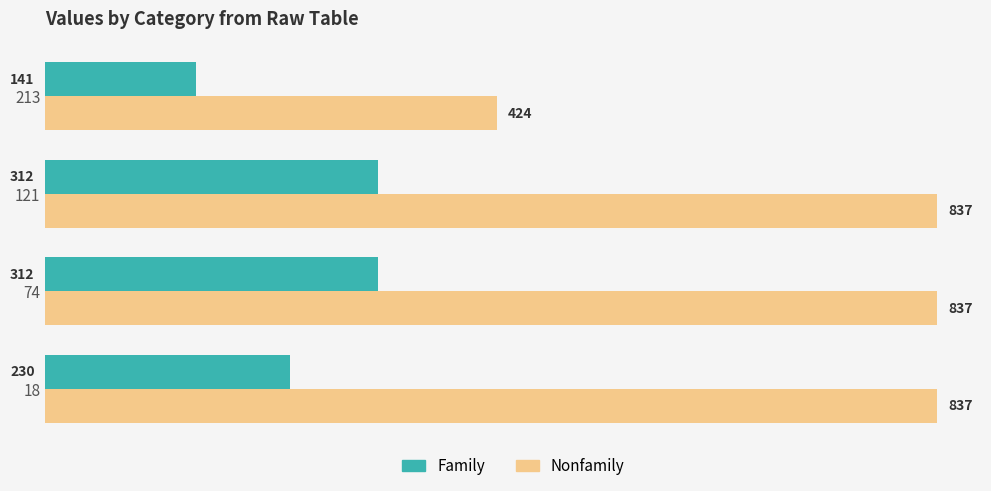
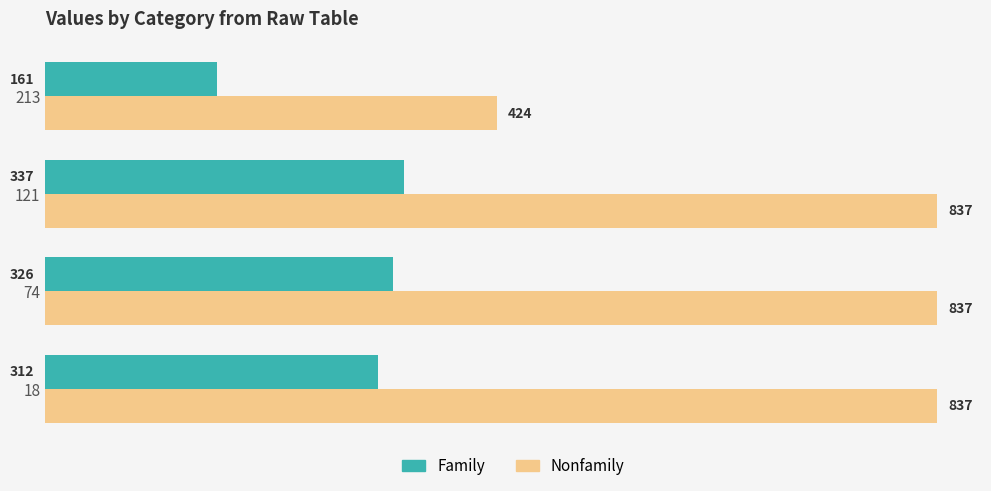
Family, 213: 141 -> 161
Family, 121: 312 -> 337
Family, 74: 312 -> 326
Family, 18: 230 -> 312
